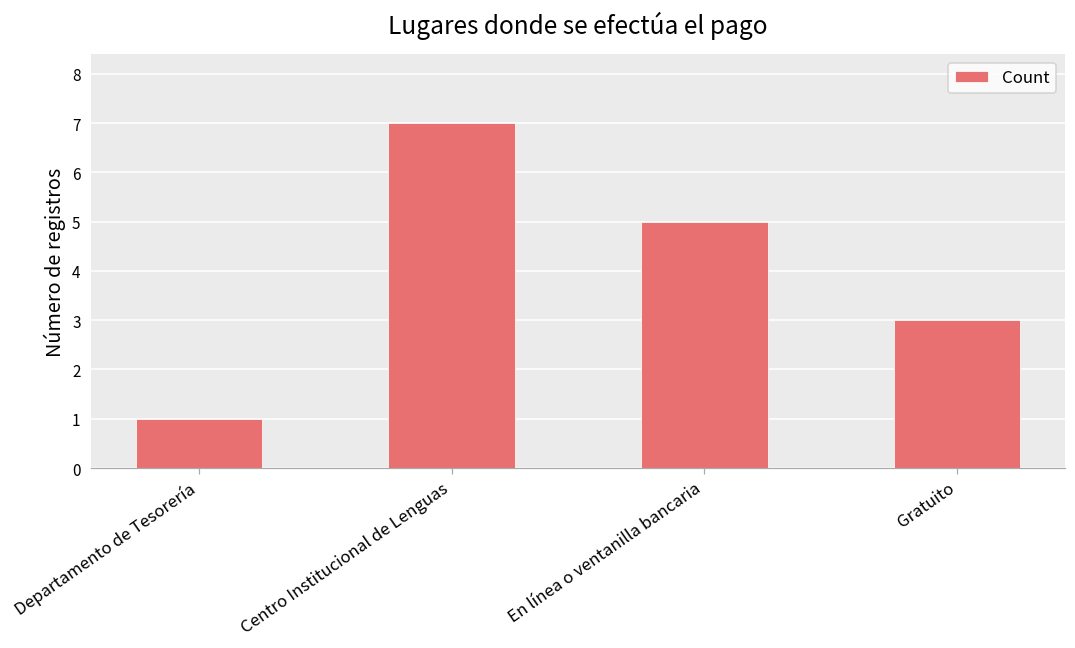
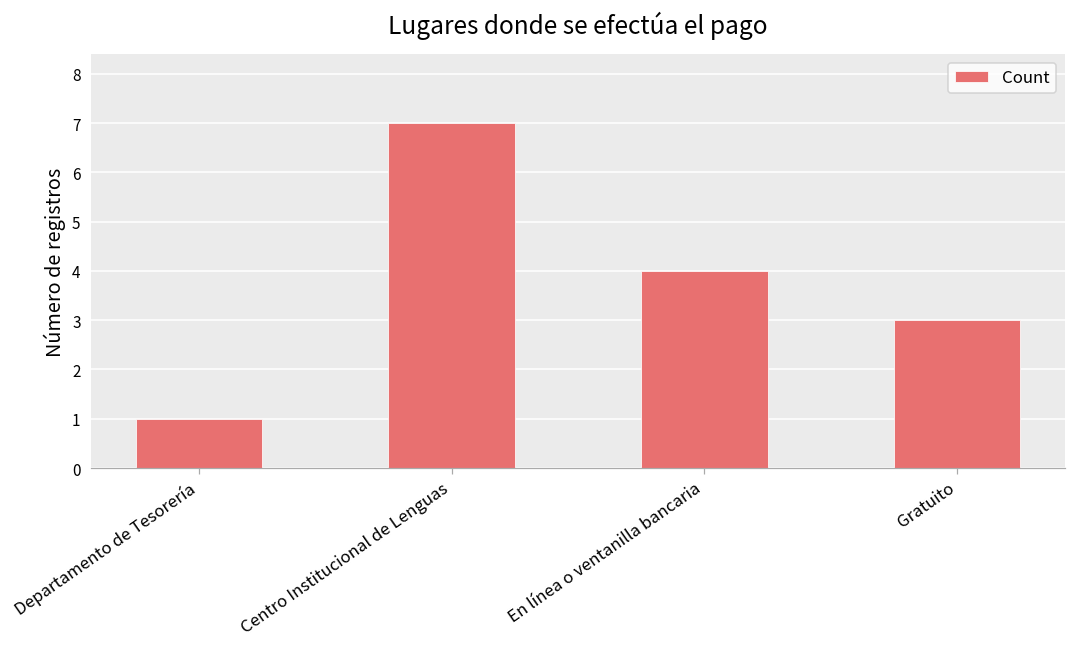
En línea o ventanilla bancaria: 5 -> 4
